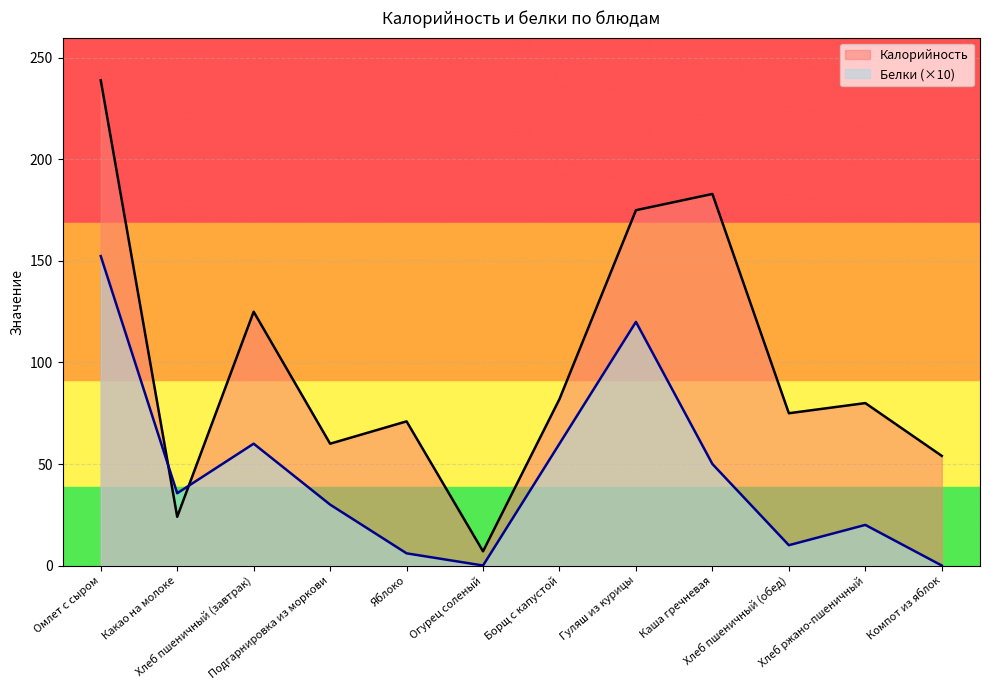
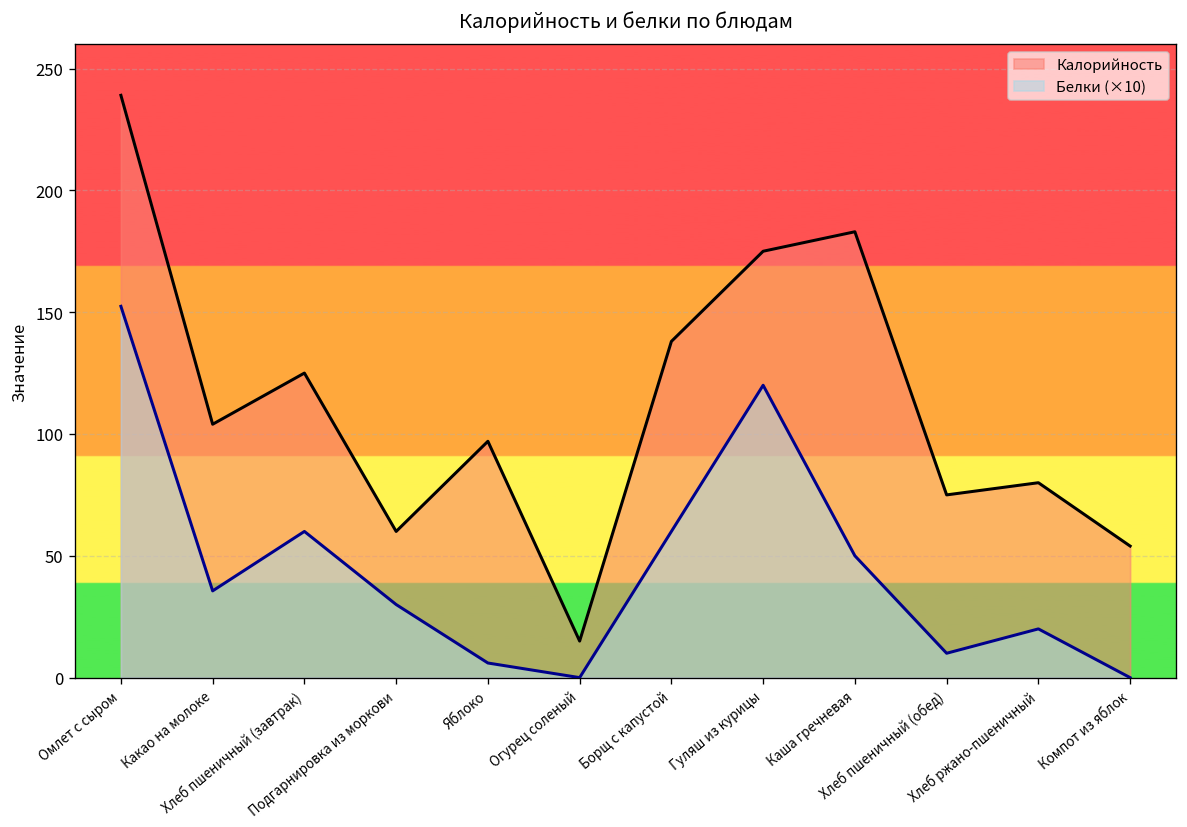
Калорийность, Какао на молоке: 24 -> 104
Калорийность, Яблоко: 71 -> 97
Калорийность, Огурец соленый: 7 -> 15
Калорийность, Борщ с капустой: 82 -> 138
